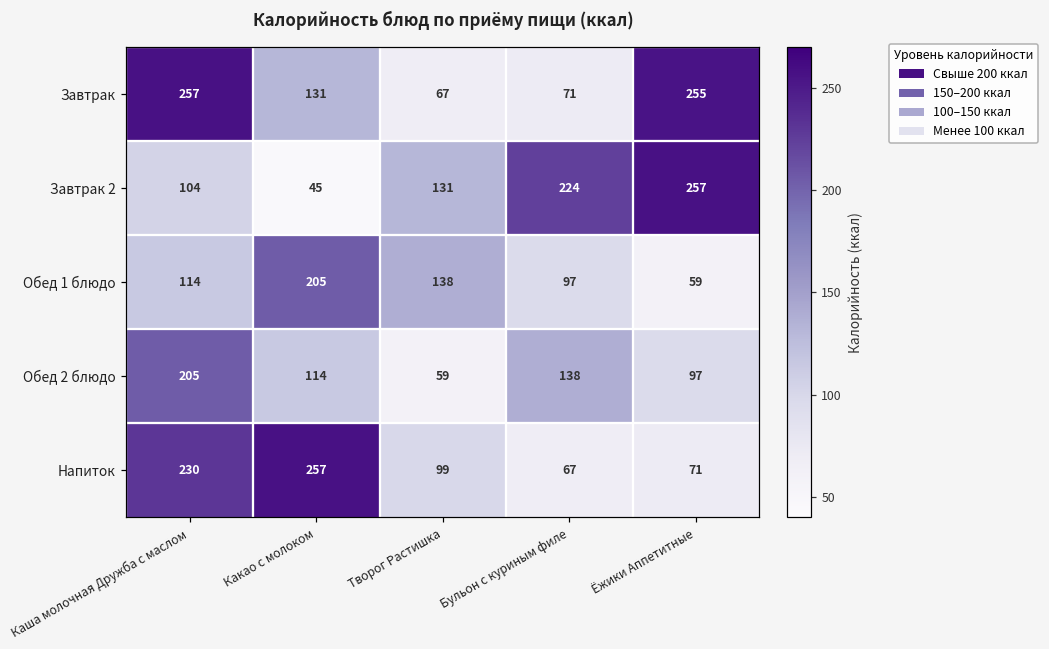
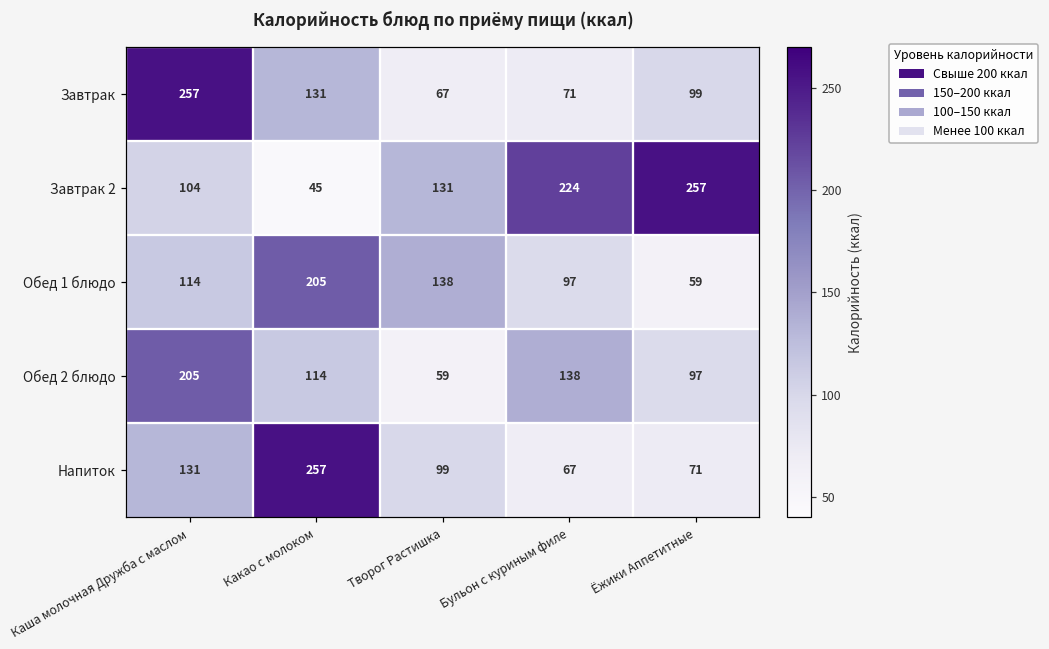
Завтрак, Ёжики Аппетитные: 255 -> 99
Напиток, Каша молочная Дружба с маслом: 230 -> 131
